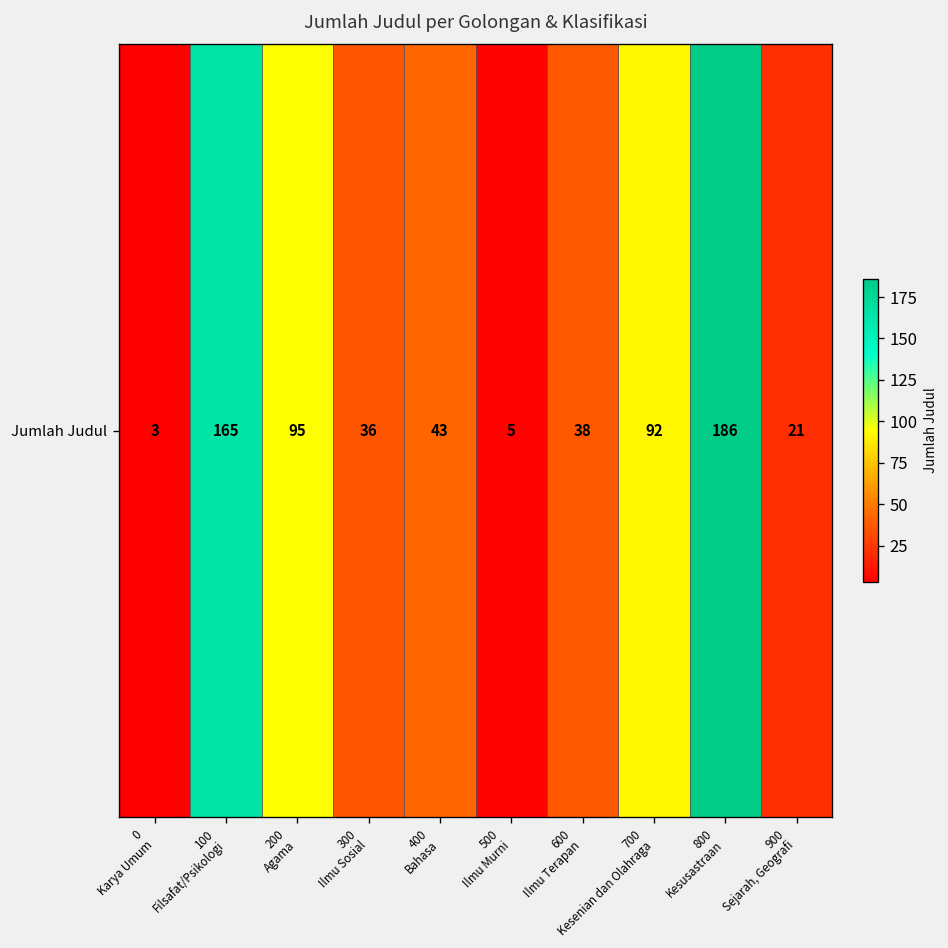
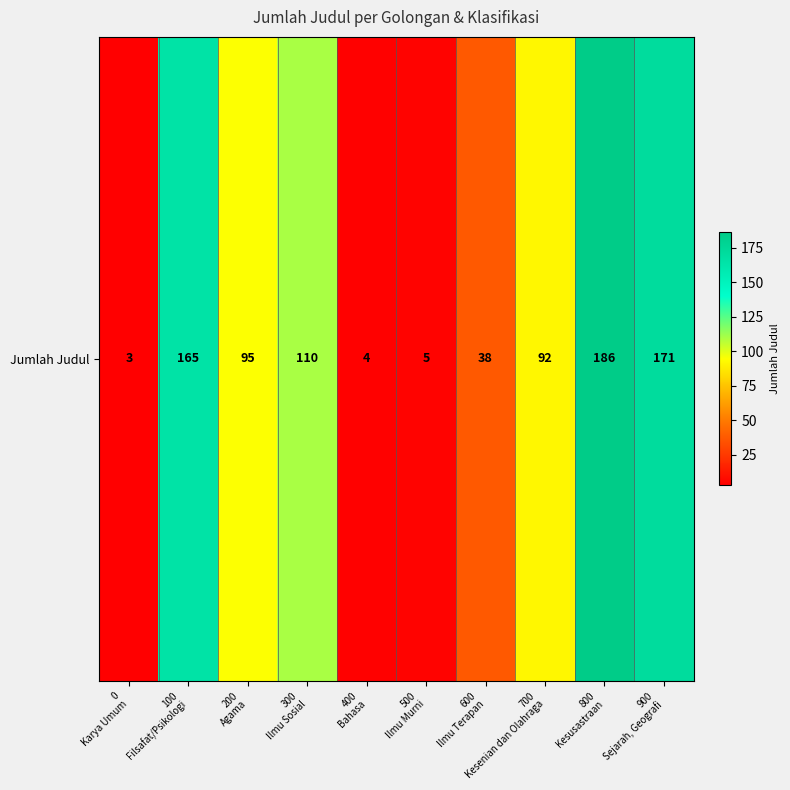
Jumlah Judul, 300 Ilmu Sosial: 36 -> 110
Jumlah Judul, 400 Bahasa: 43 -> 4
Jumlah Judul, 900 Sejarah, Geografi: 21 -> 171
